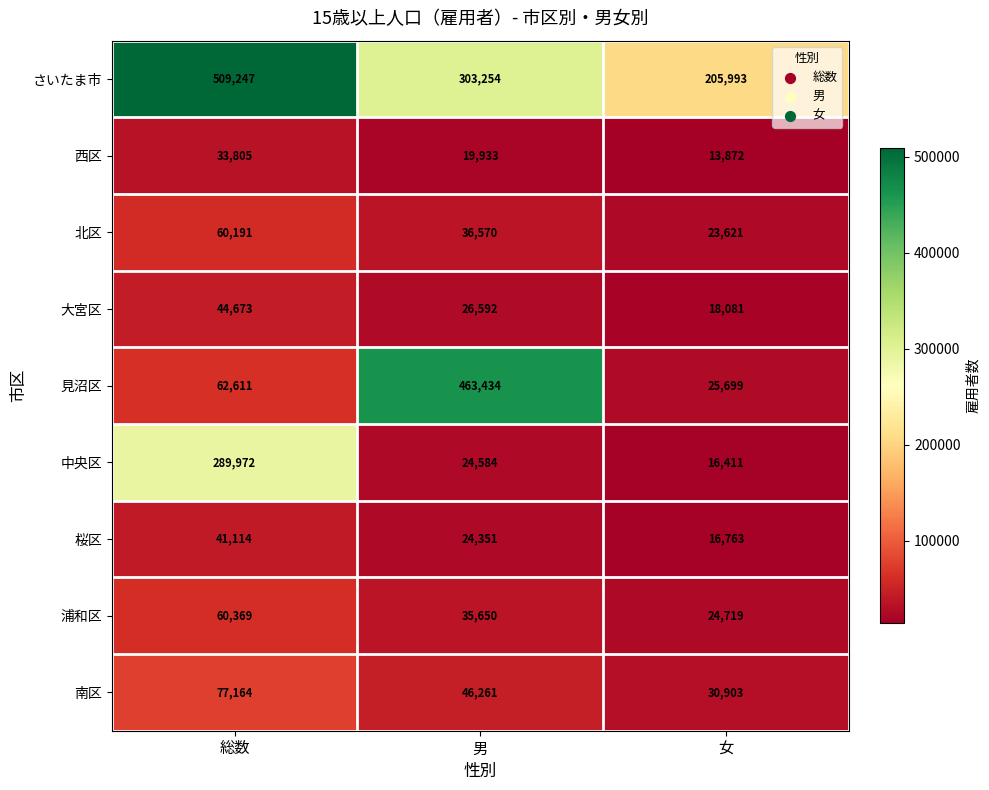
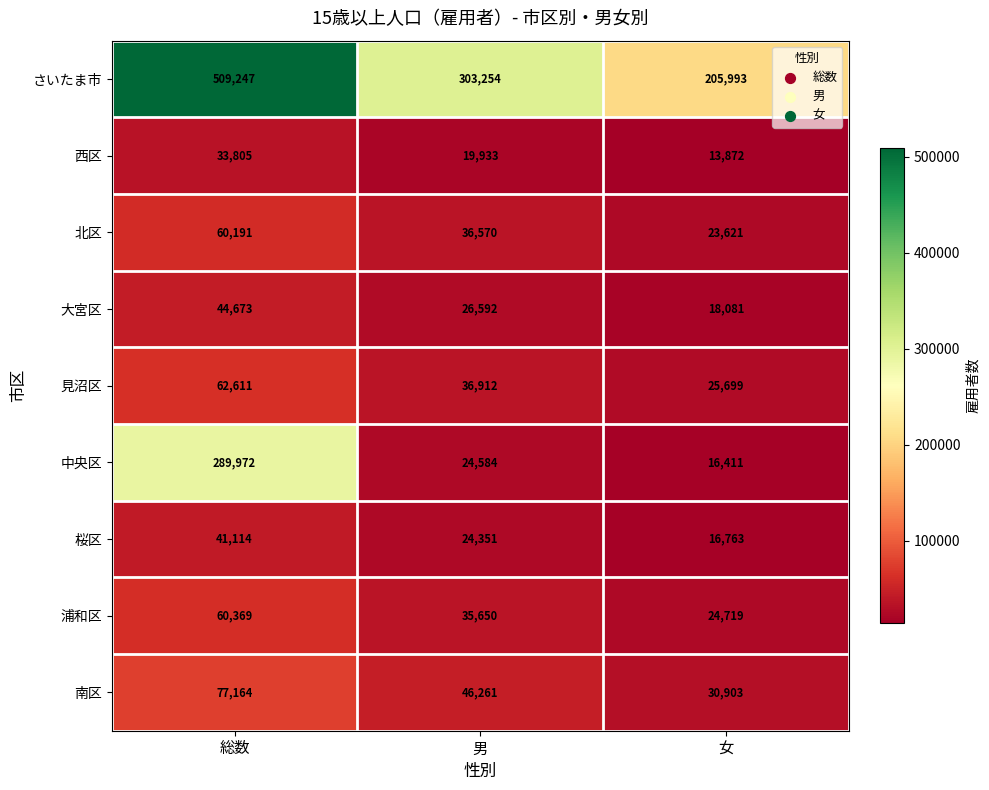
見沼区, 男: 463,434 -> 36,912
